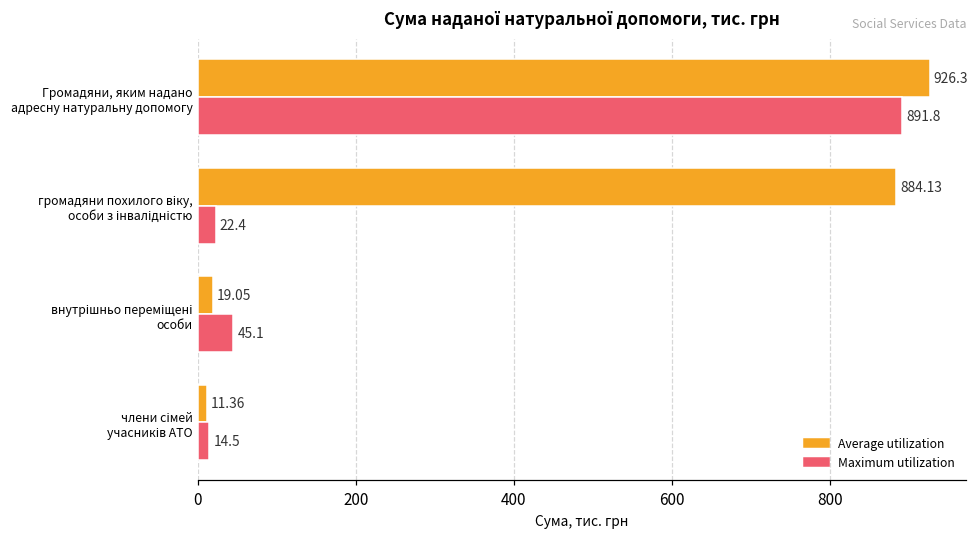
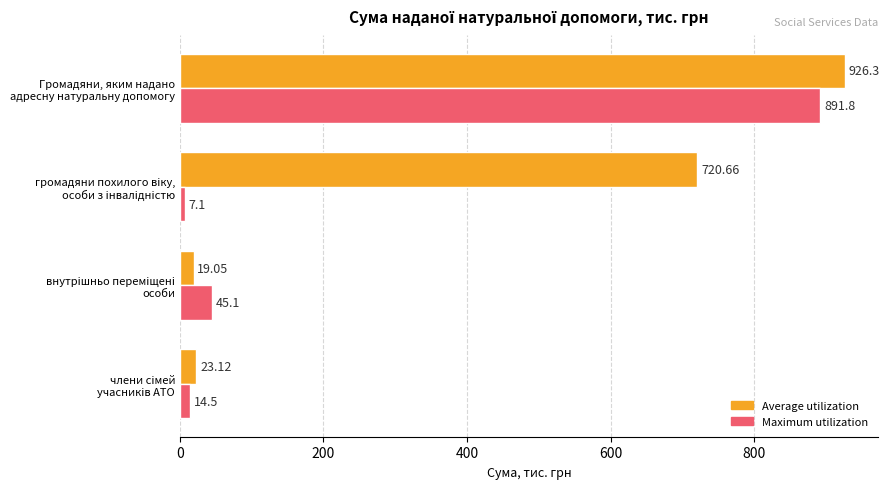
Average utilization, громадяни похилого віку, особи з інвалідністю: 884.13 -> 720.66
Maximum utilization, громадяни похилого віку, особи з інвалідністю: 22.4 -> 7.1
Average utilization, члени сімей учасників АТО: 11.36 -> 23.12
